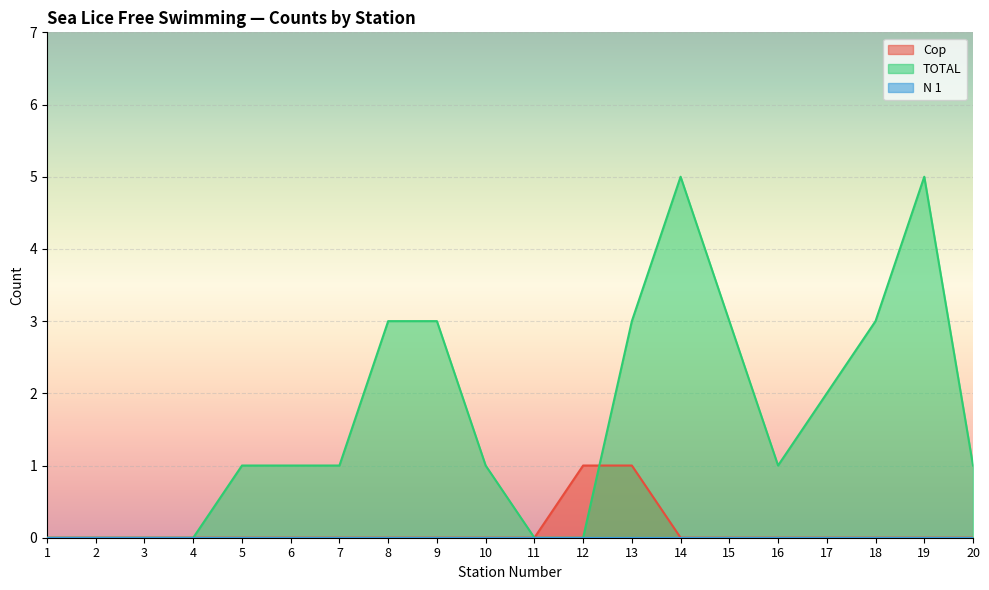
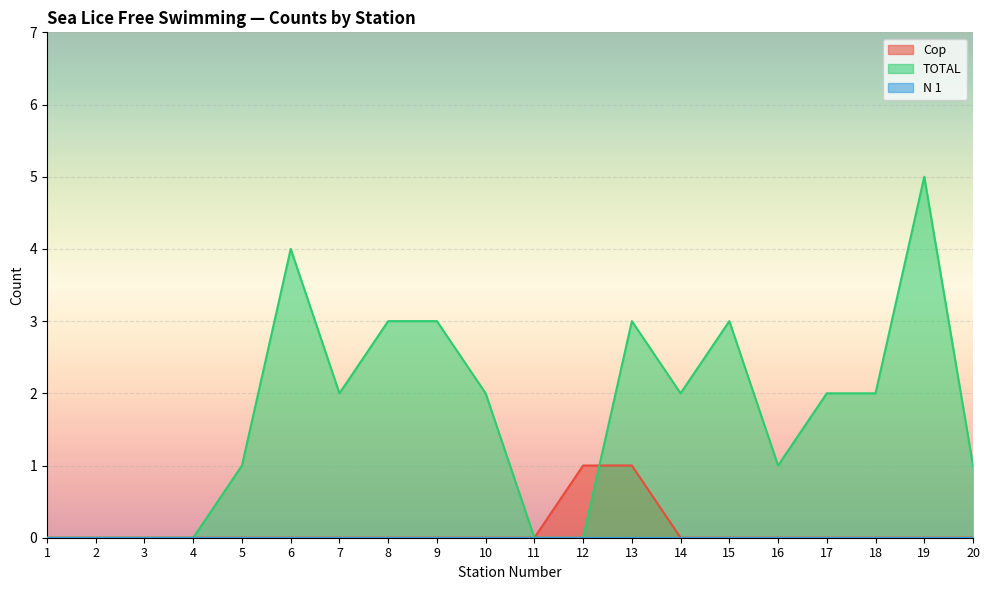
TOTAL, 6: 1 -> 4
TOTAL, 7: 1 -> 2
TOTAL, 10: 1 -> 2
TOTAL, 14: 5 -> 2
TOTAL, 18: 3 -> 2
